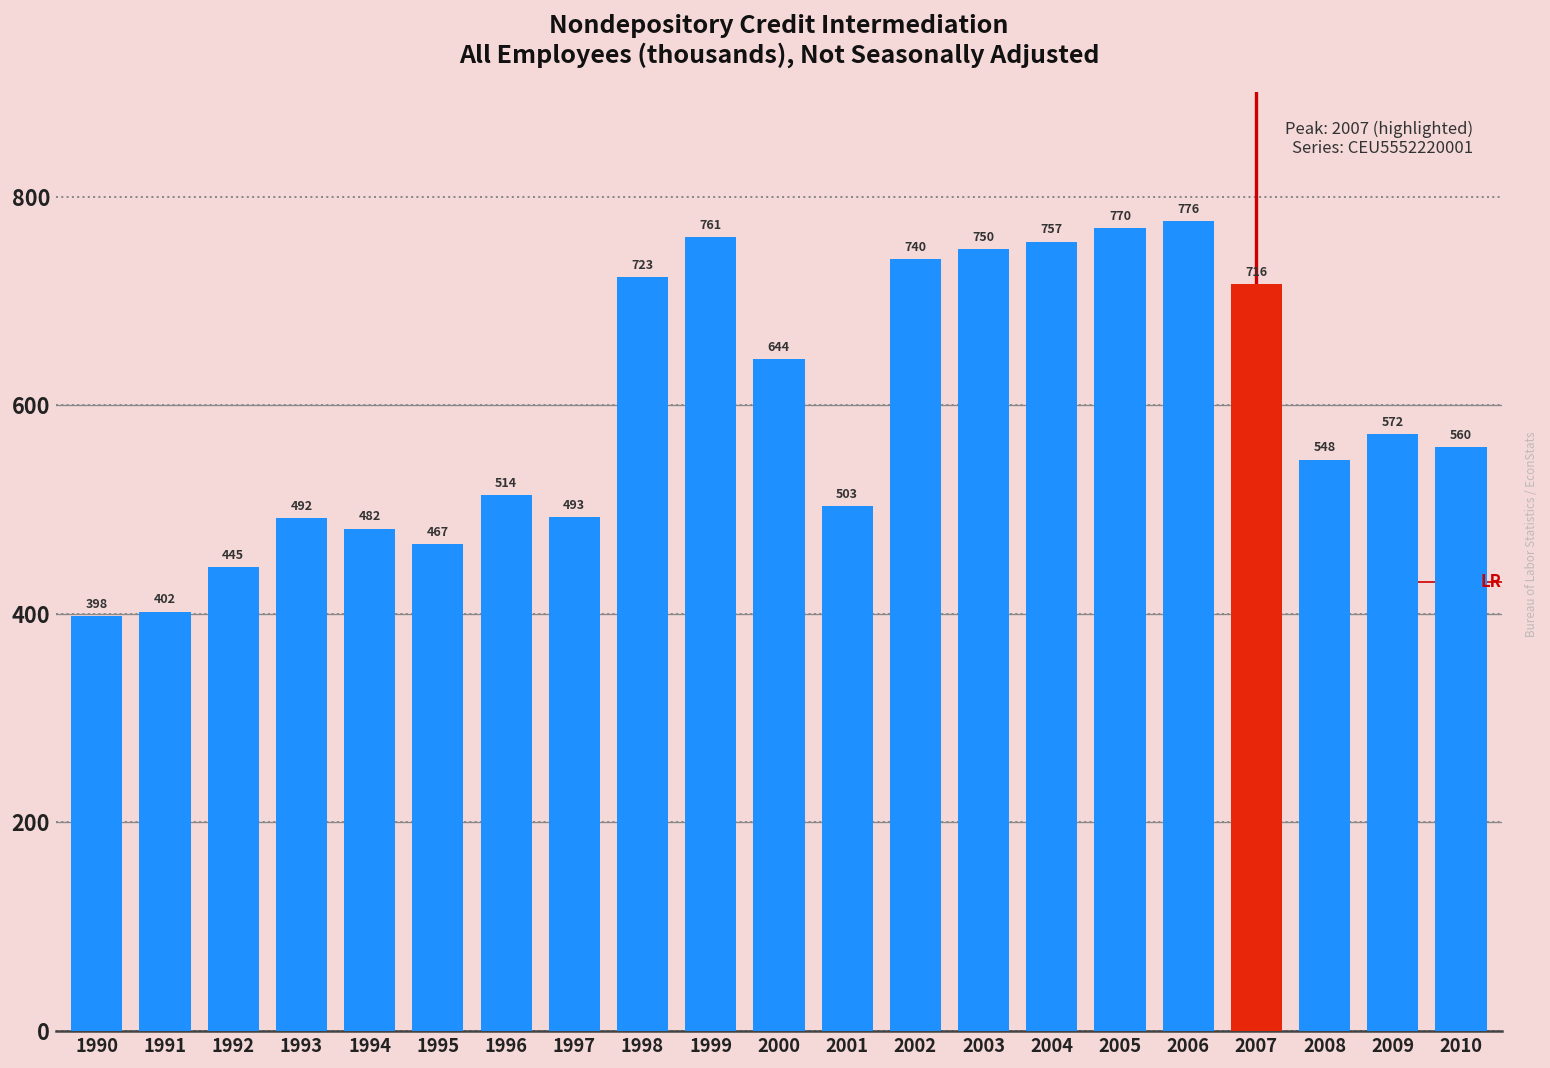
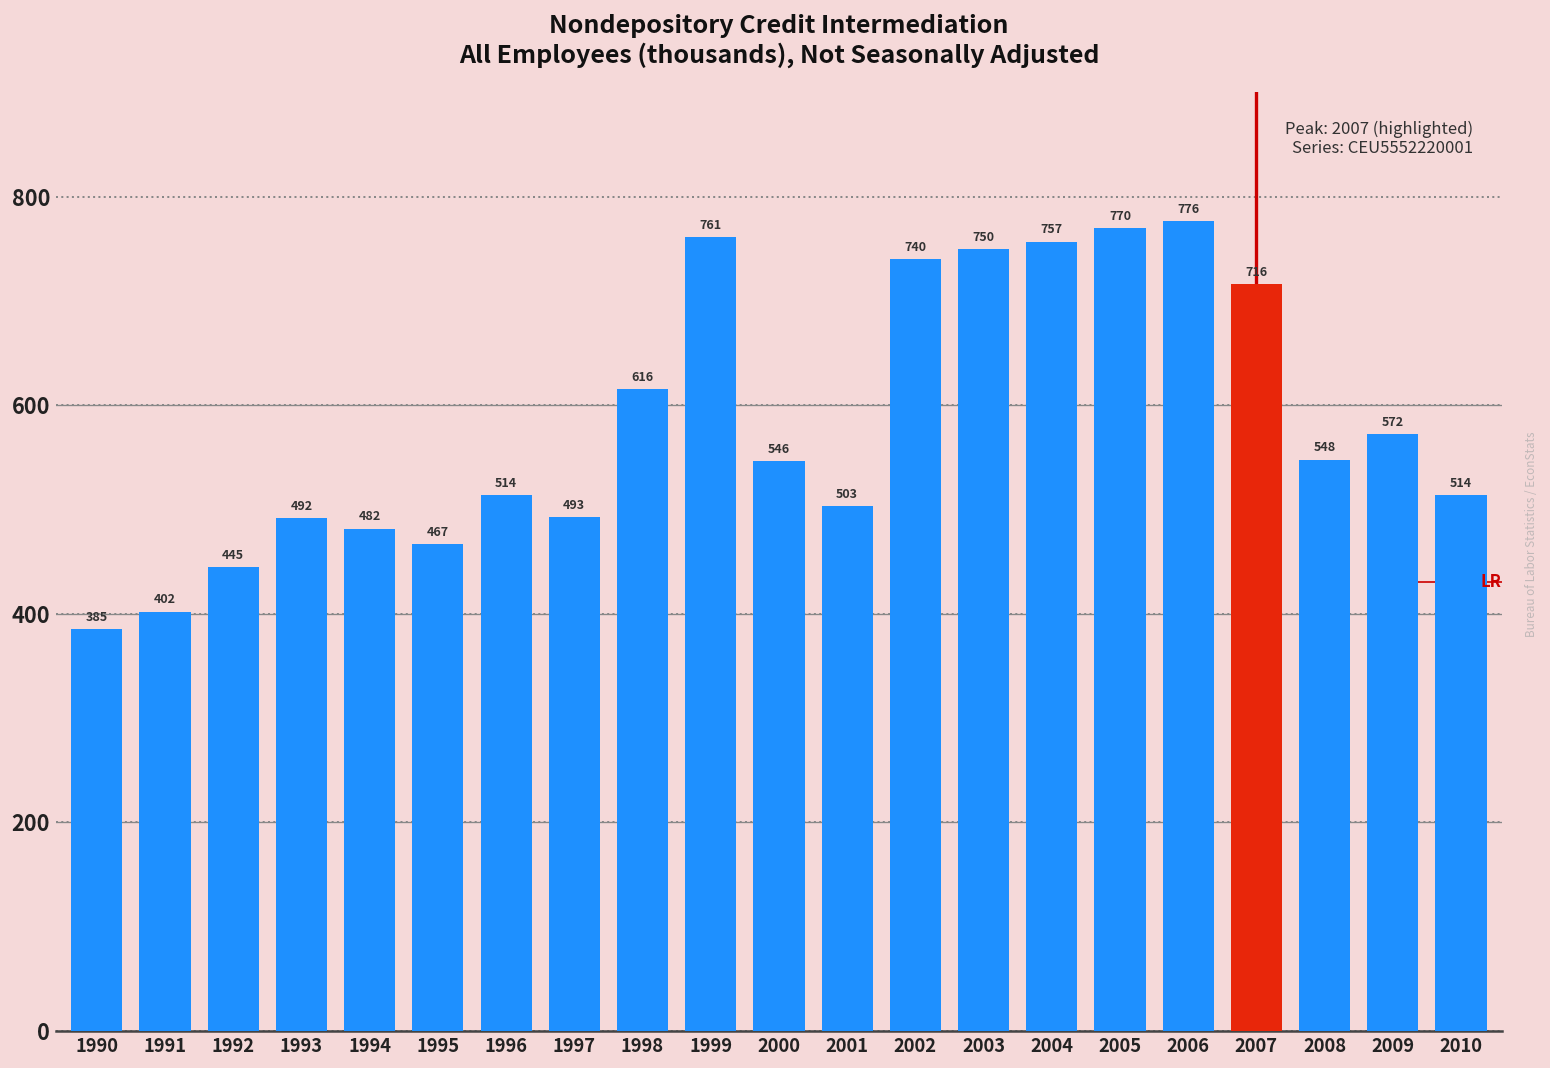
1990: 398 -> 385
1998: 723 -> 616
2000: 644 -> 546
2010: 560 -> 514
